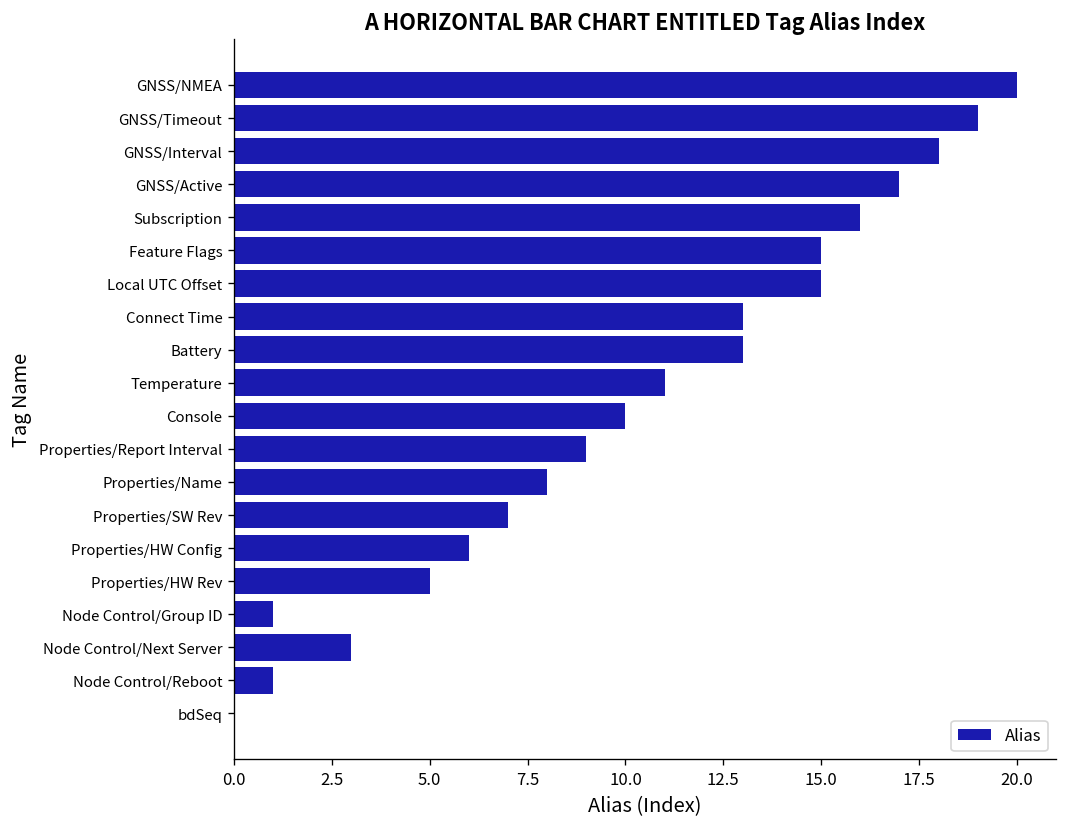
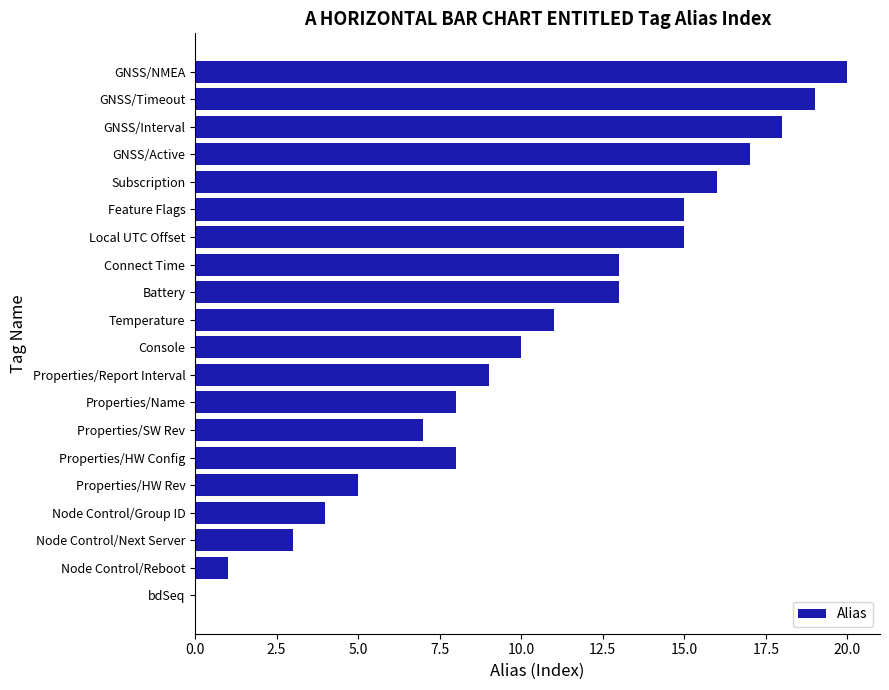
Properties/HW Config: 6 -> 8
Node Control/Group ID: 1 -> 4
